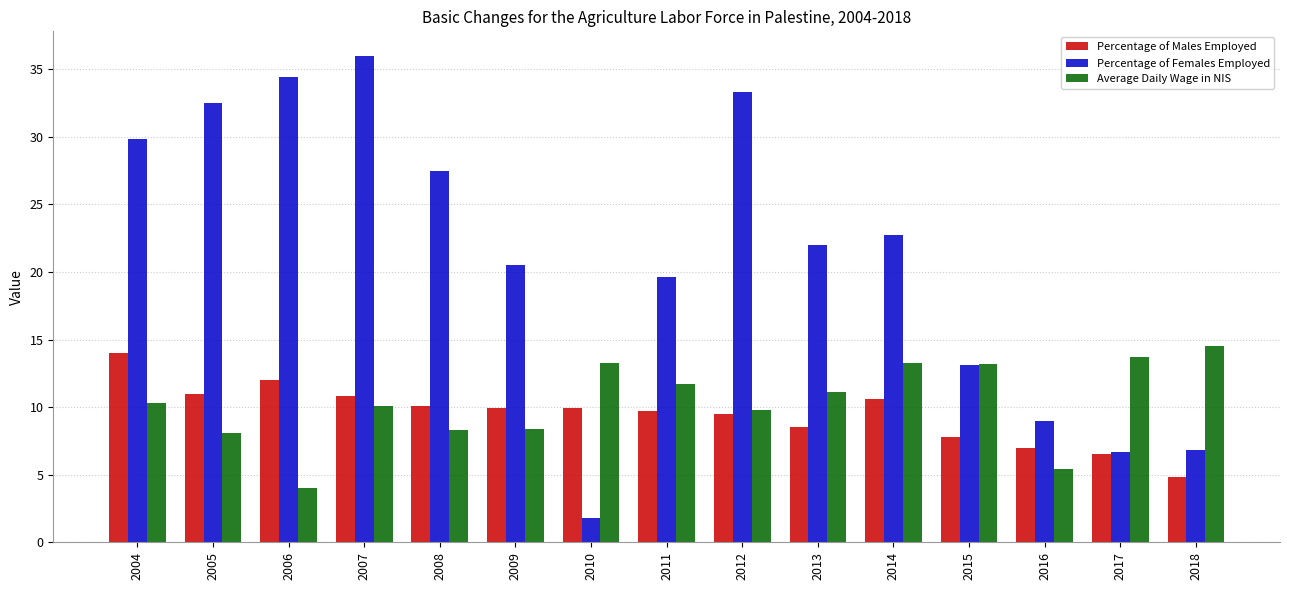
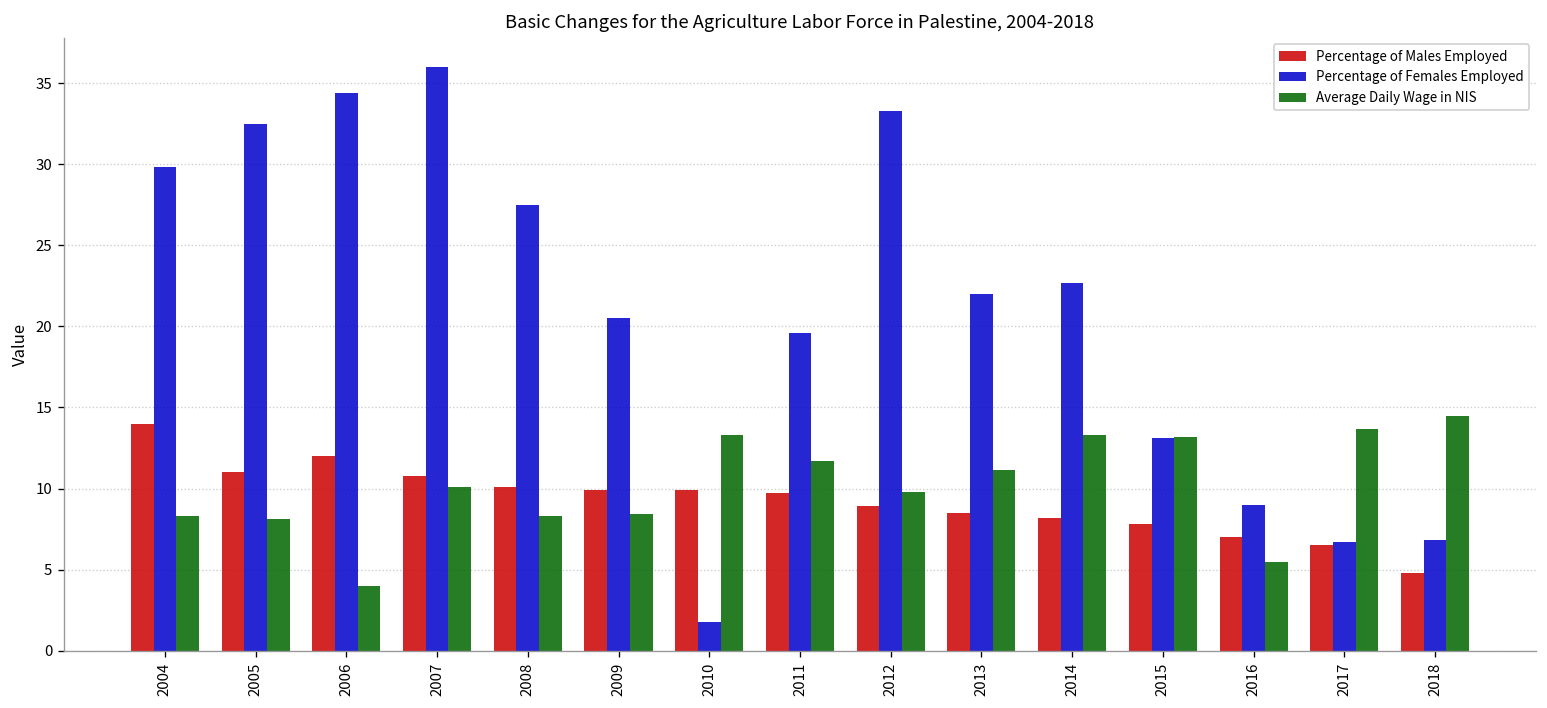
Average Daily Wage in NIS, 2004: 10.3 -> 8.3
Percentage of Males Employed, 2012: 9.5 -> 8.9
Percentage of Males Employed, 2014: 10.6 -> 8.2
